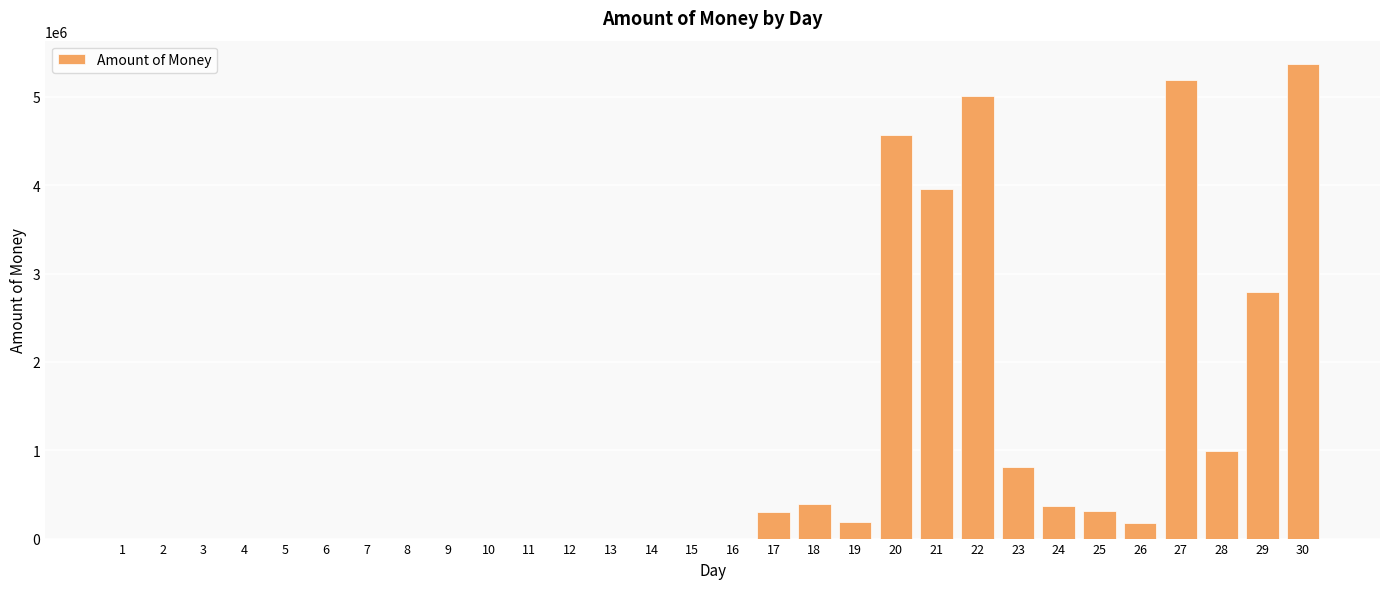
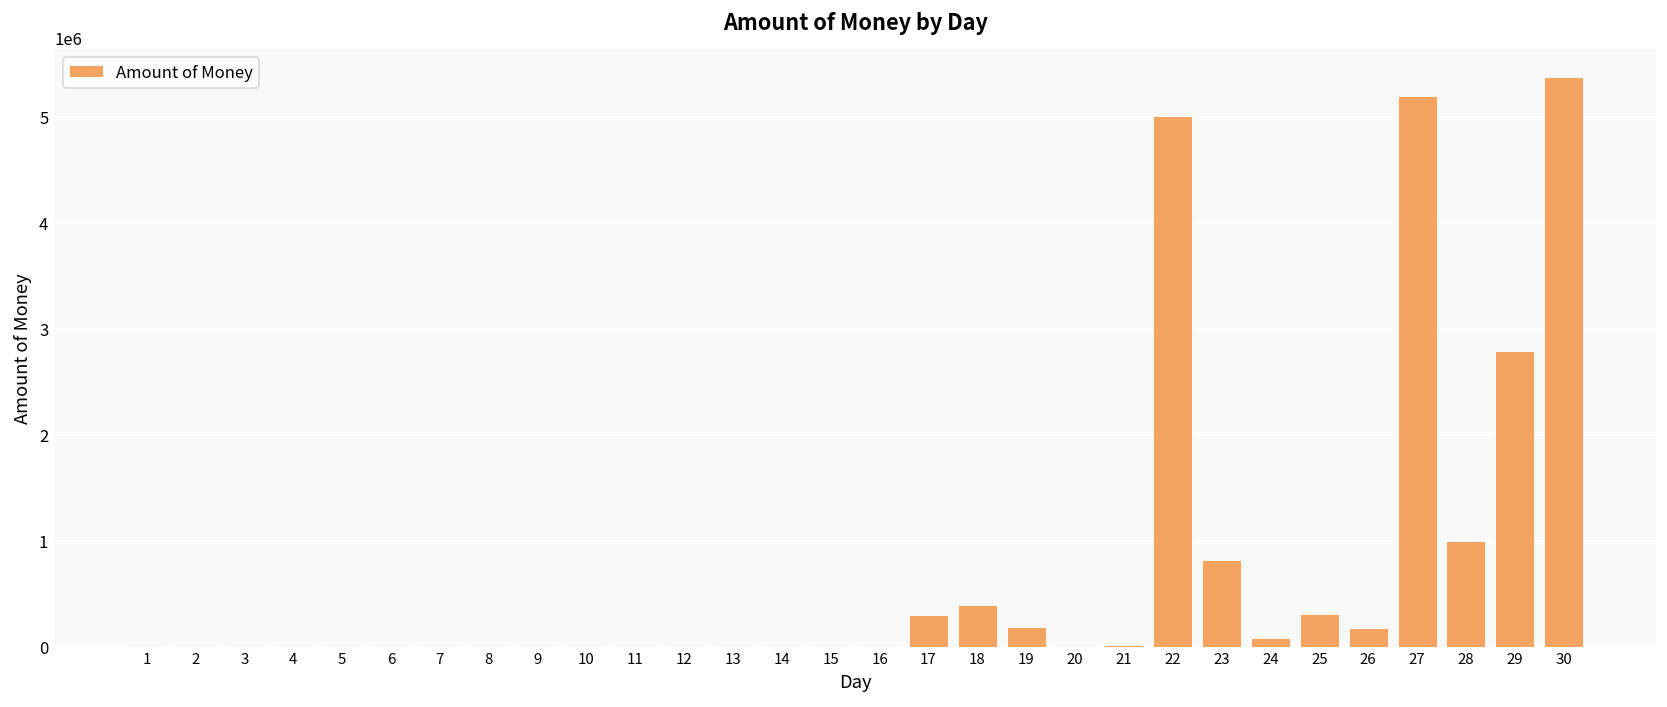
20: 4600000 -> 0
21: 4000000 -> 0
24: 400000 -> 100000
